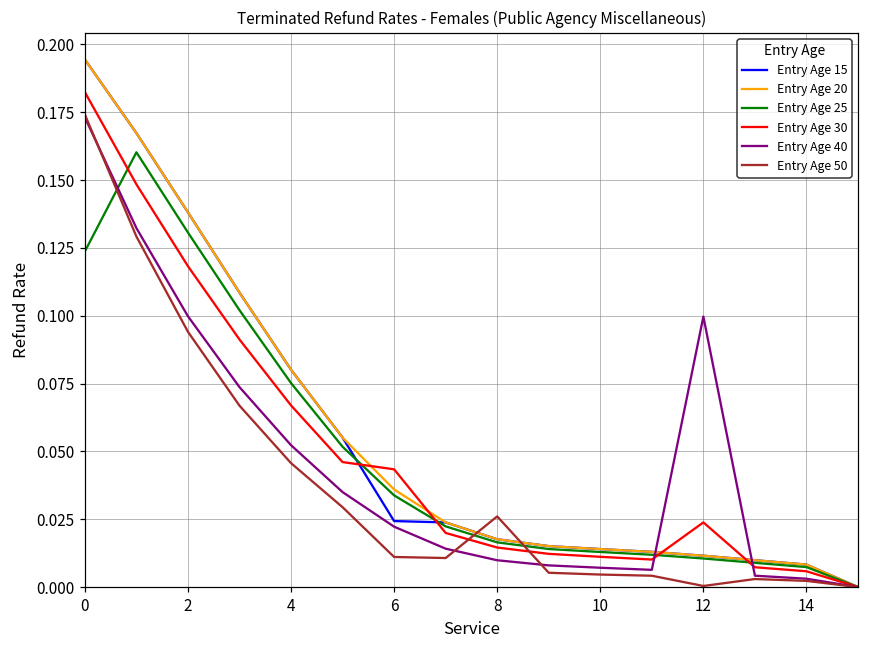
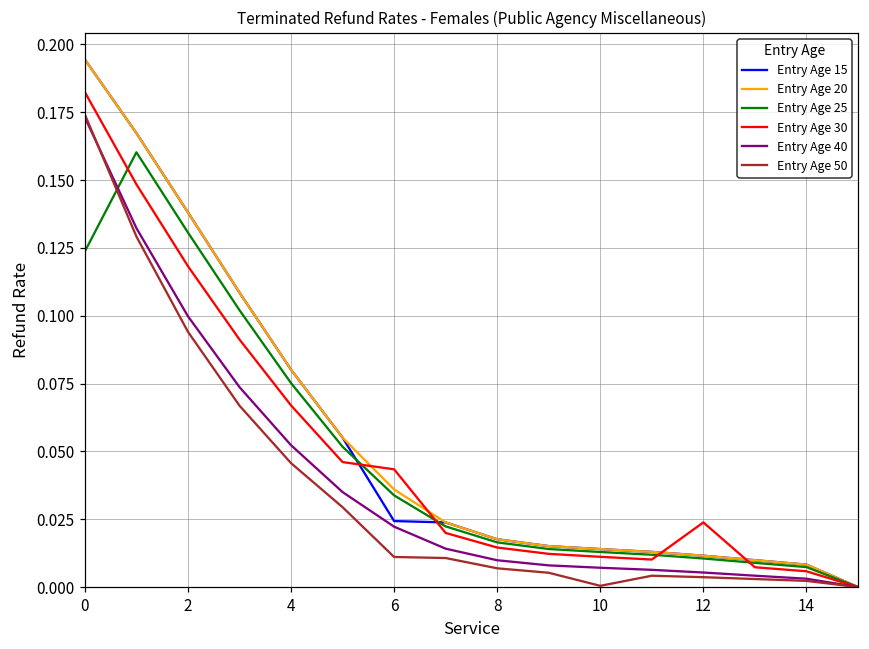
Entry Age 50, 8: 0.026 -> 0.007
Entry Age 50, 10: 0.005 -> 0.000
Entry Age 40, 12: 0.100 -> 0.005
Entry Age 50, 12: 0.000 -> 0.004
